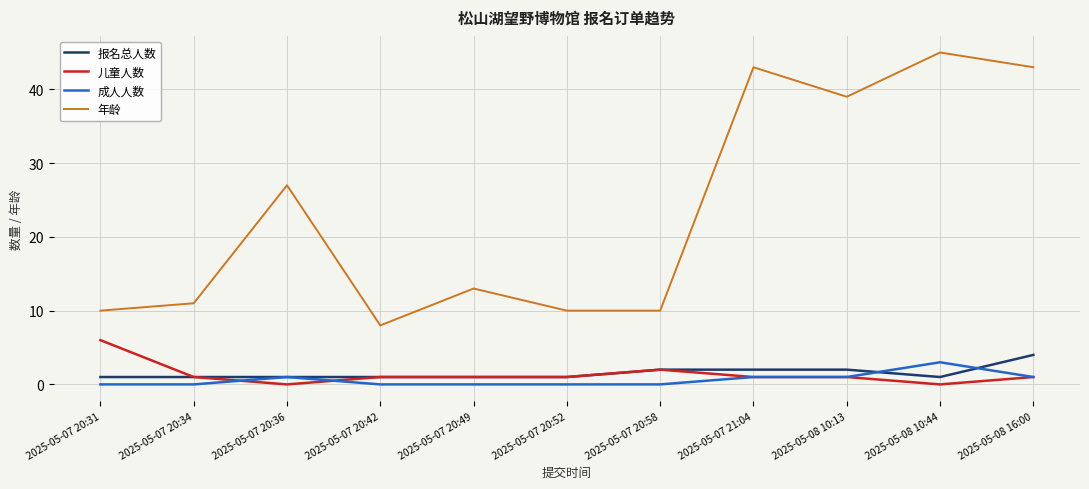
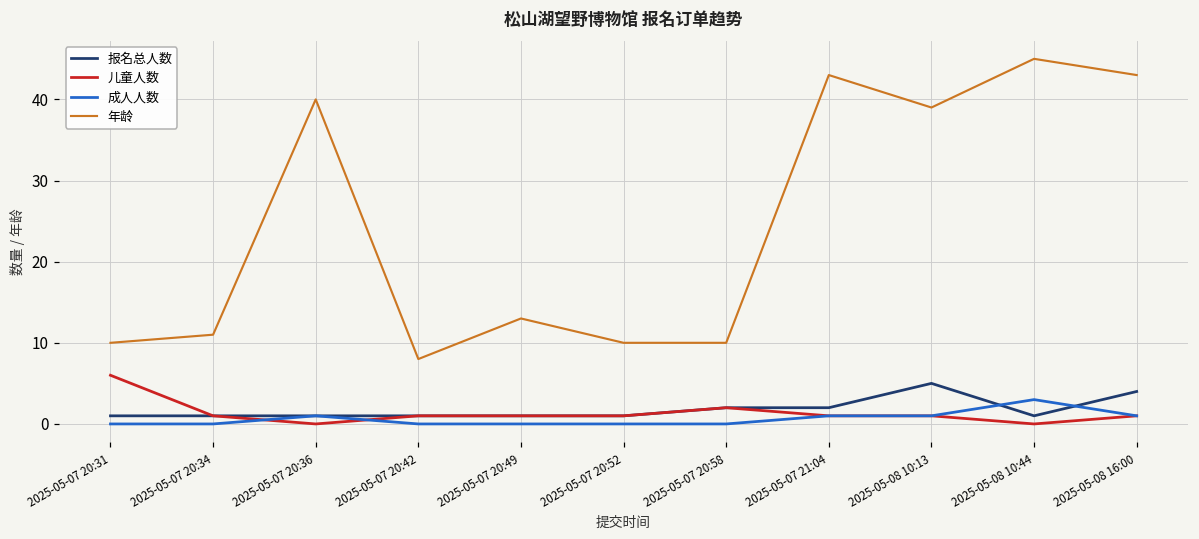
年龄, 2025-05-07 20:36: 27 -> 40
报名总人数, 2025-05-08 10:13: 2 -> 5
